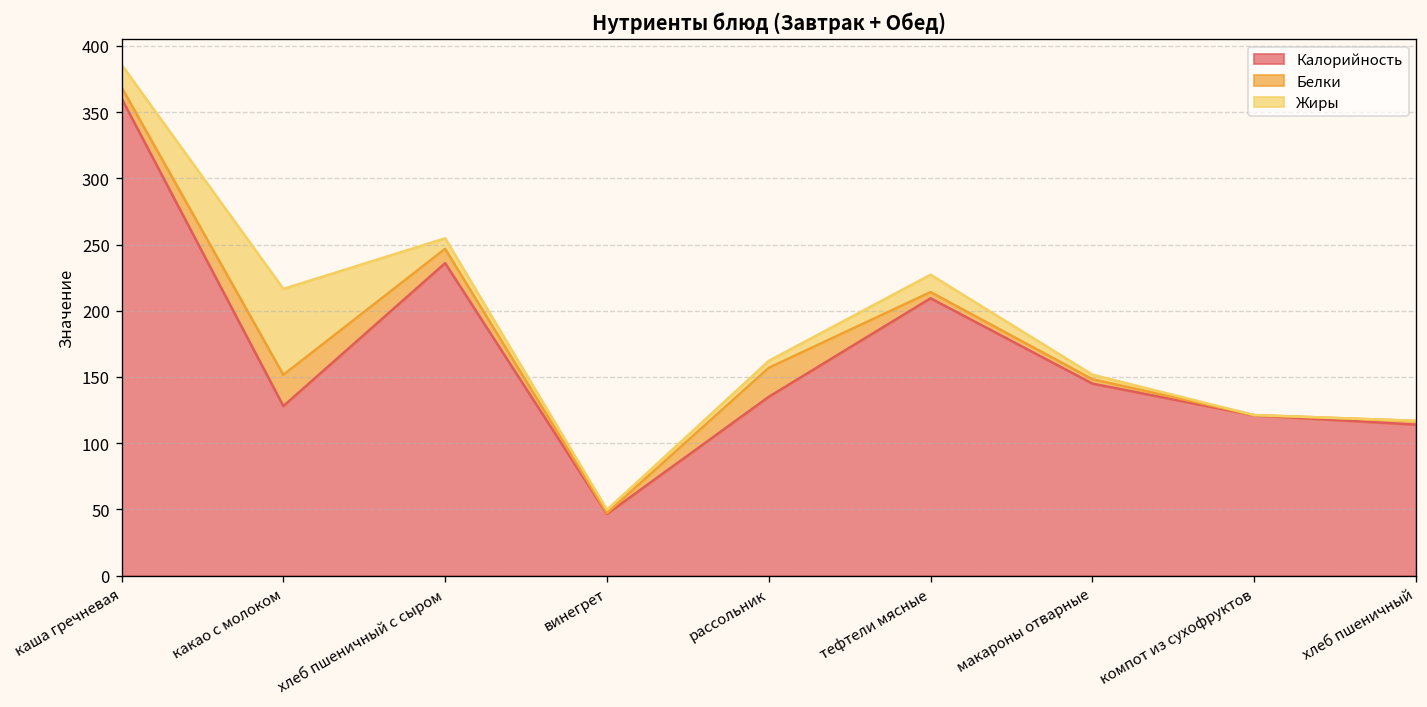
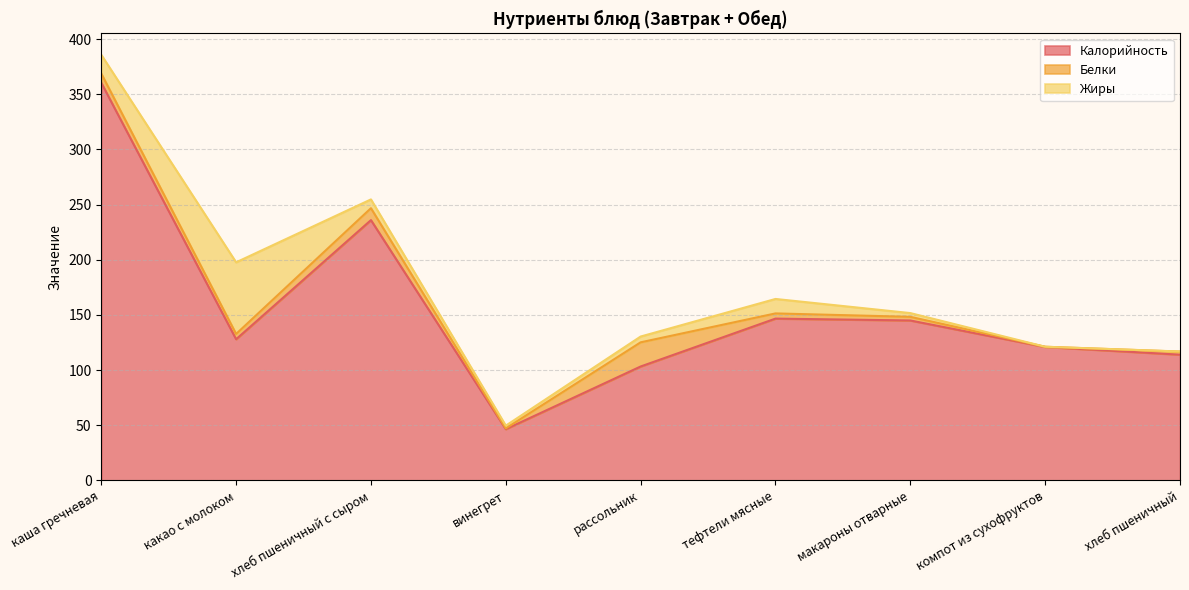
Белки, какао с молоком: 24 -> 5
Калорийность, рассольник: 135 -> 103
Калорийность, тефтели мясные: 209 -> 147
